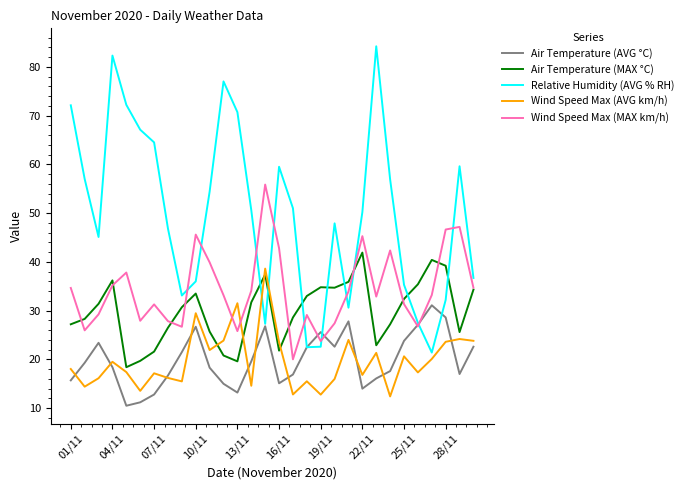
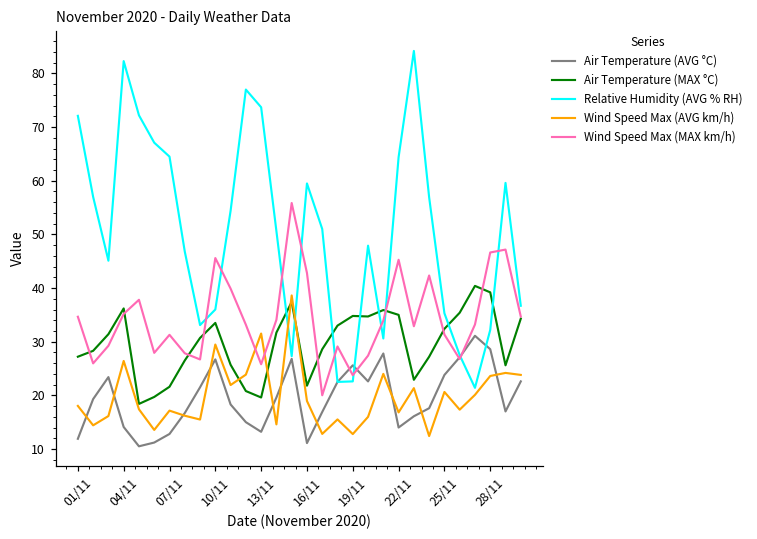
Air Temperature (AVG °C), 01/11: 16 -> 12
Air Temperature (AVG °C), 04/11: 18 -> 14
Wind Speed Max (AVG km/h), 04/11: 20 -> 26
Relative Humidity (AVG % RH), 13/11: 71 -> 74
Air Temperature (AVG °C), 16/11: 15 -> 11
Wind Speed Max (AVG km/h), 16/11: 24 -> 19
Air Temperature (MAX °C), 22/11: 42 -> 35
Relative Humidity (AVG % RH), 22/11: 50 -> 64
